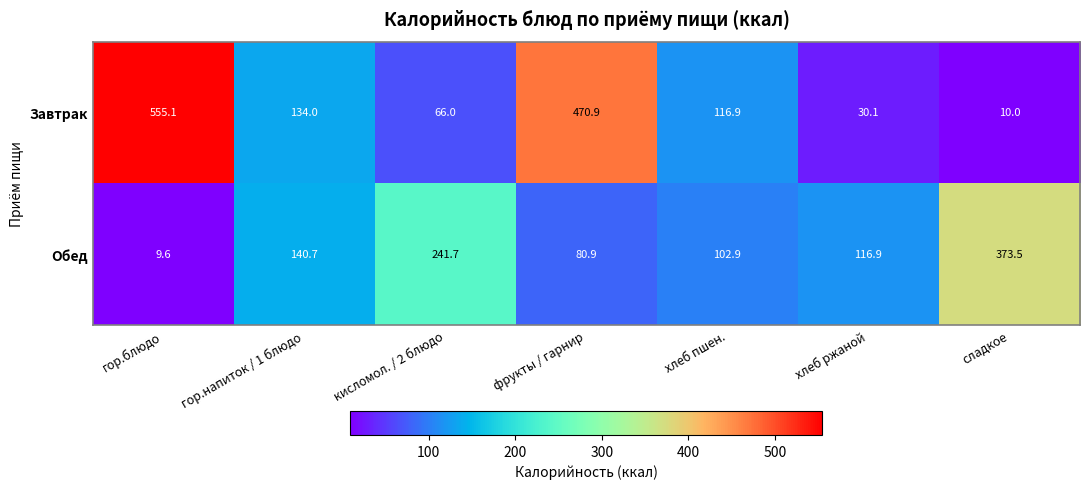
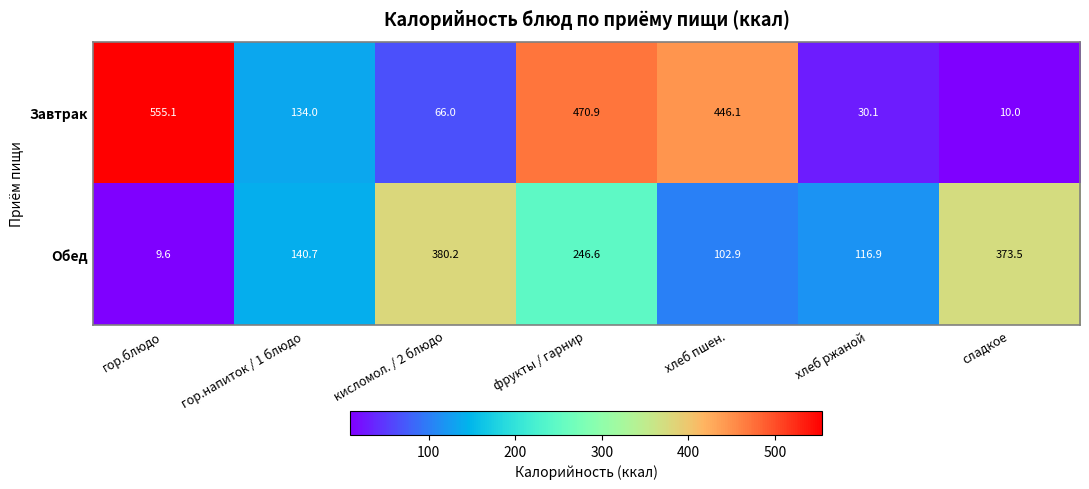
Завтрак, хлеб пшен.: 116.9 -> 446.1
Обед, кисломол. / 2 блюдо: 241.7 -> 380.2
Обед, фрукты / гарнир: 80.9 -> 246.6
